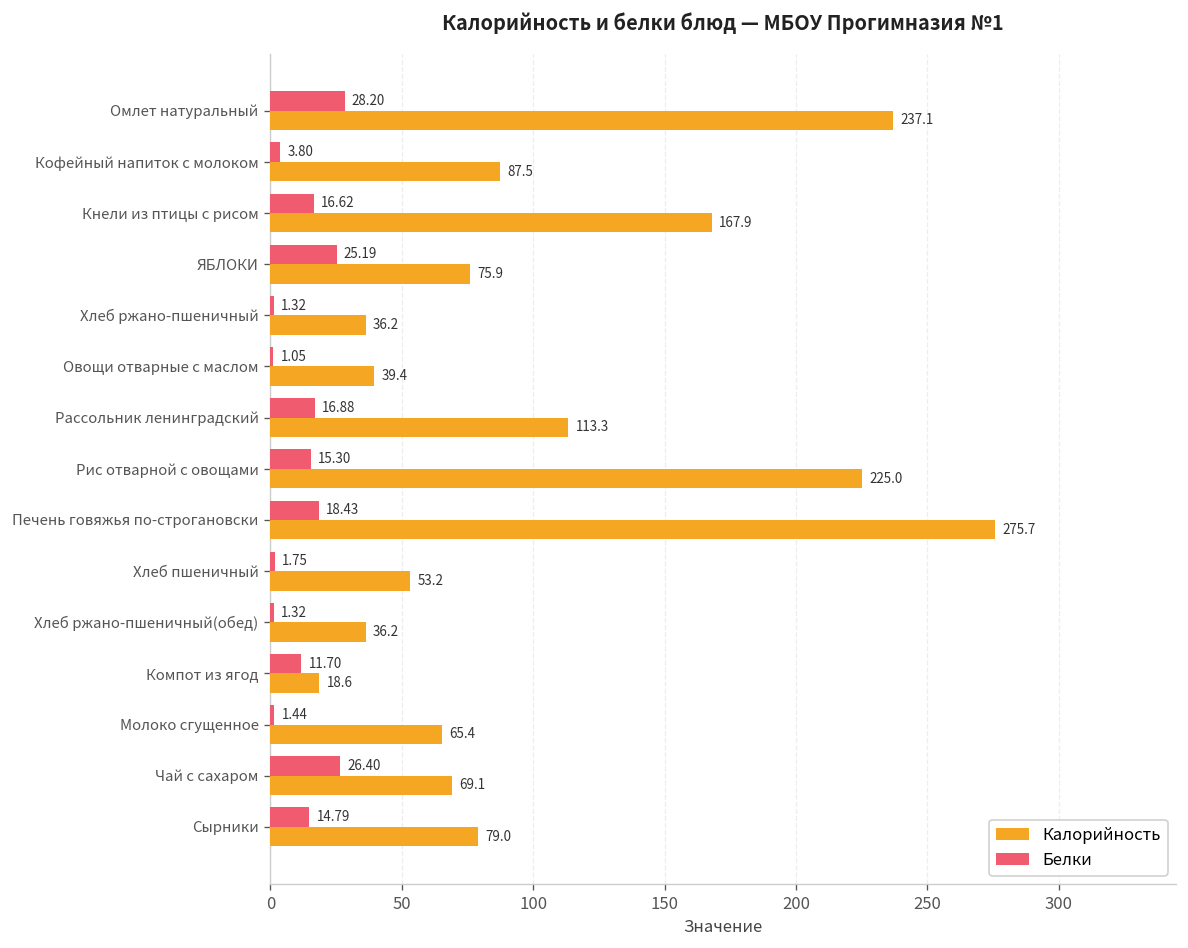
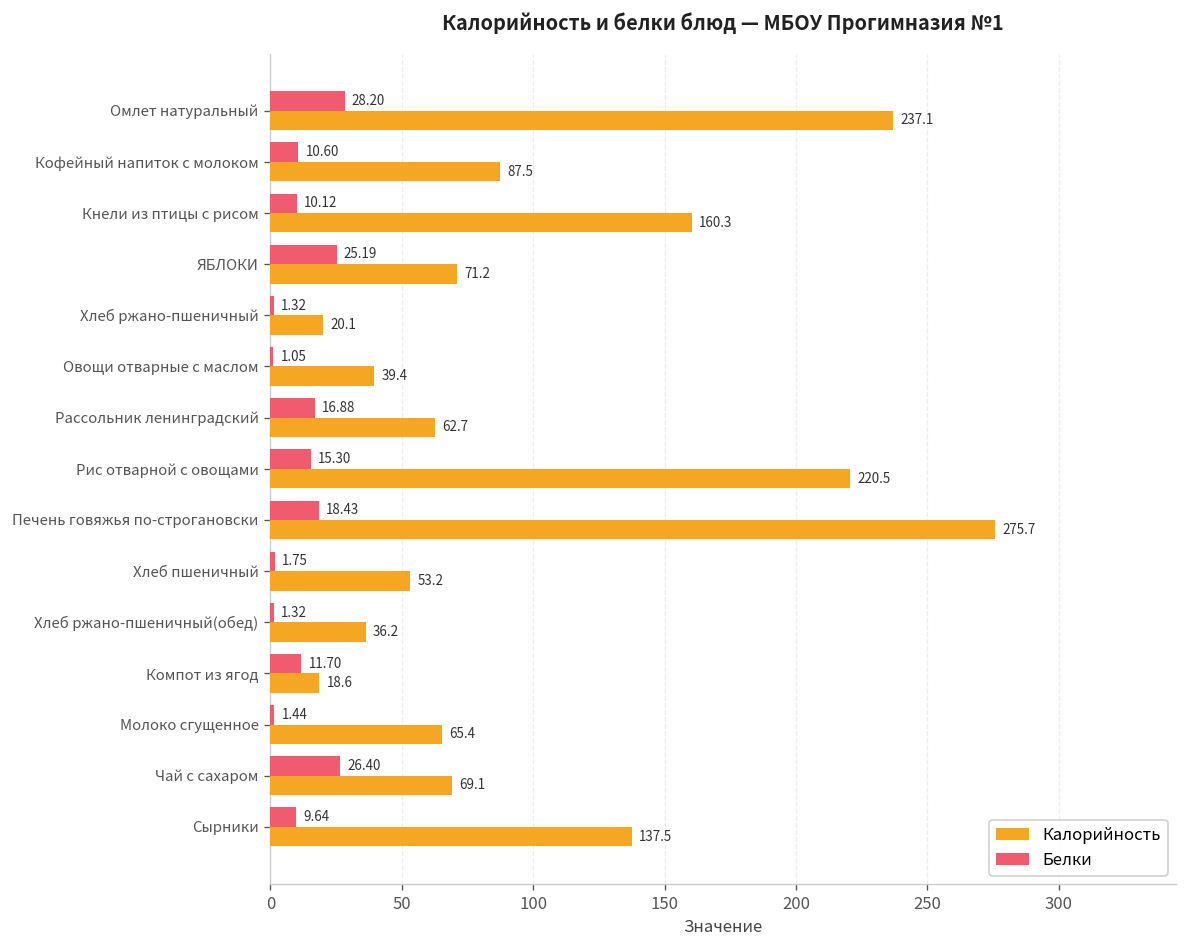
Белки, Кофейный напиток с молоком: 3.80 -> 10.60
Белки, Кнели из птицы с рисом: 16.62 -> 10.12
Калорийность, Кнели из птицы с рисом: 167.9 -> 160.3
Калорийность, ЯБЛОКИ: 75.9 -> 71.2
Калорийность, Хлеб ржано-пшеничный: 36.2 -> 20.1
Калорийность, Рассольник ленинградский: 113.3 -> 62.7
Калорийность, Рис отварной с овощами: 225.0 -> 220.5
Белки, Сырники: 14.79 -> 9.64
Калорийность, Сырники: 79.0 -> 137.5
